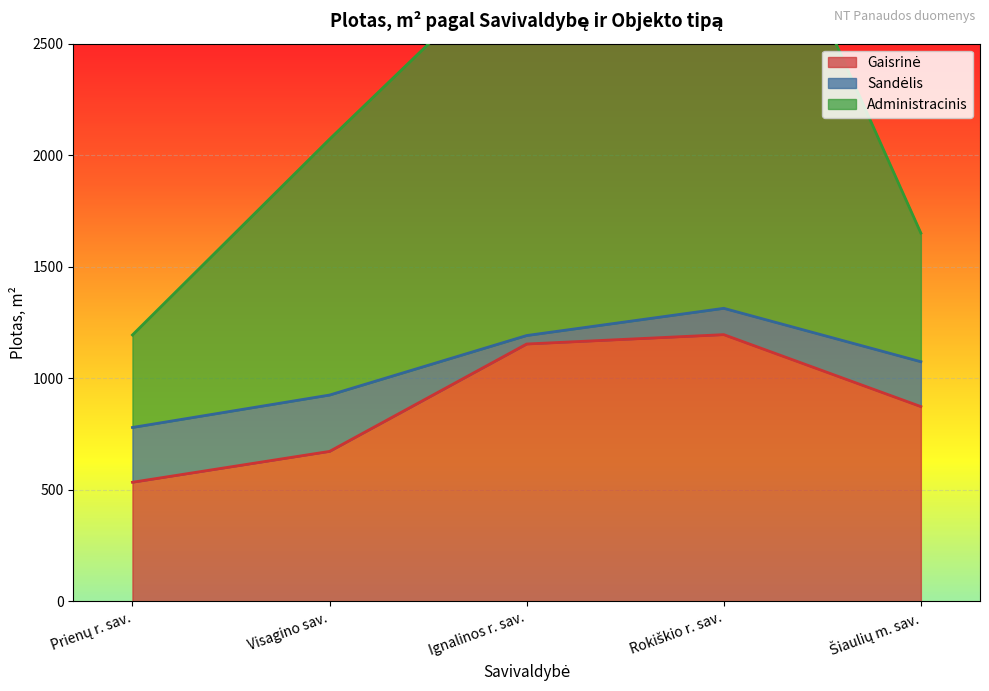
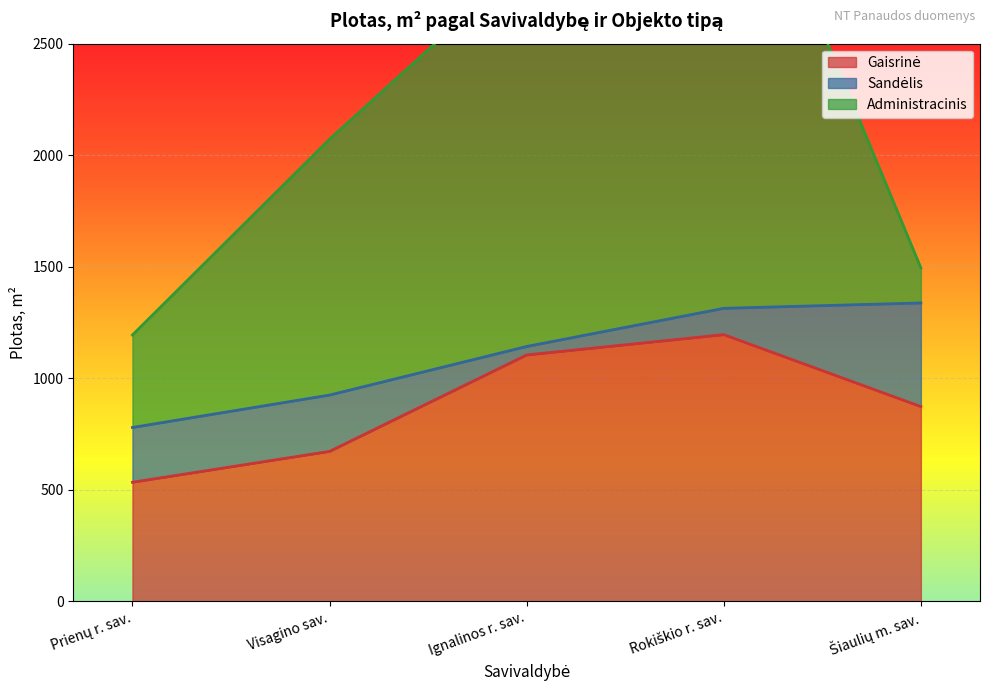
Gaisrinė, Ignalinos r. sav.: 1150 -> 1100
Sandėlis, Šiaulių m. sav.: 200 -> 460
Administracinis, Šiaulių m. sav.: 580 -> 160
